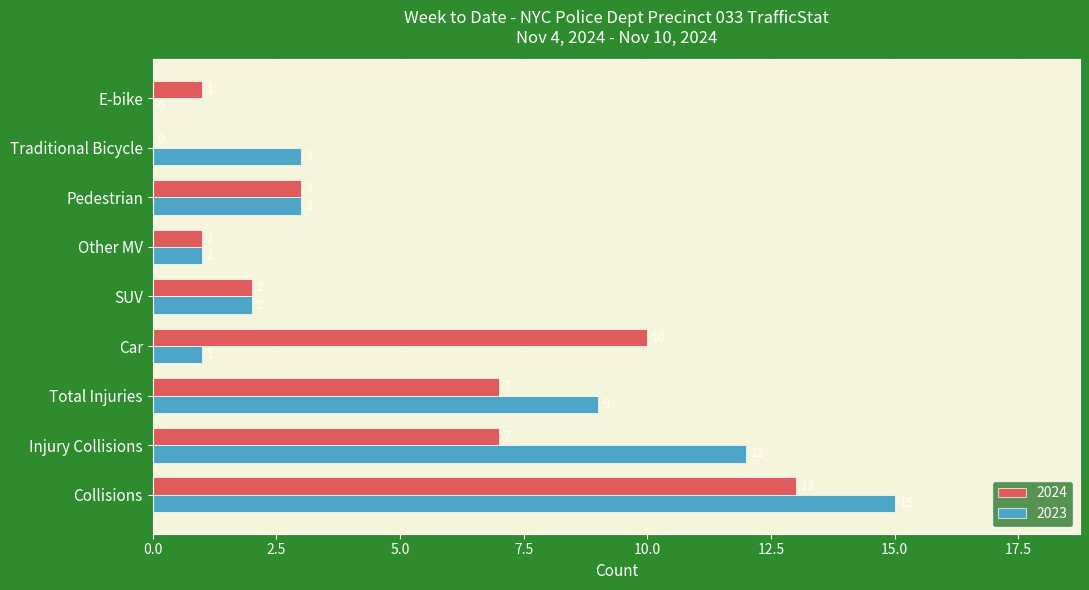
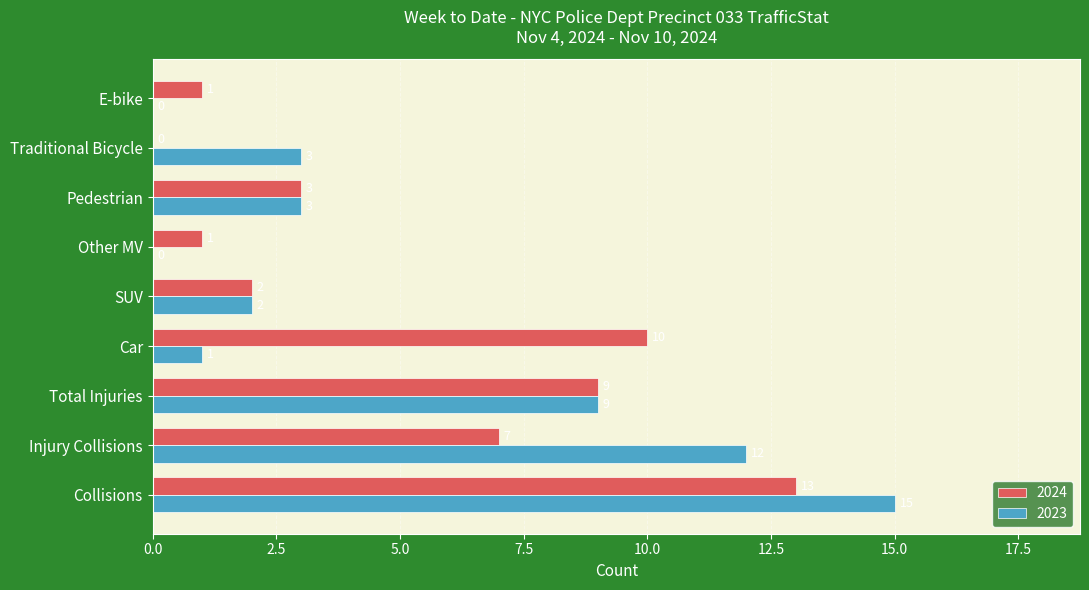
2023, Other MV: 1 -> 0
2024, Total Injuries: 7 -> 9
